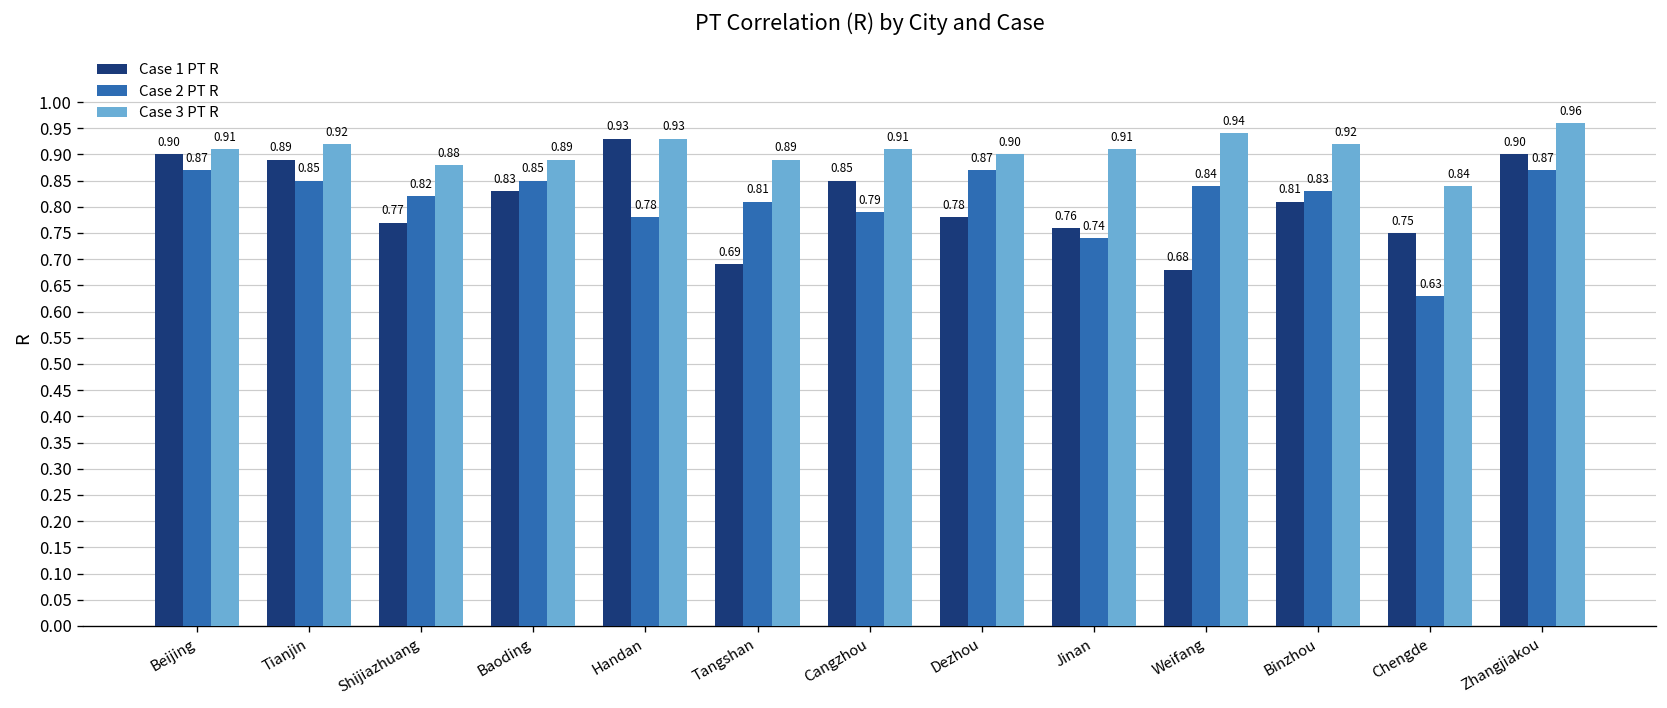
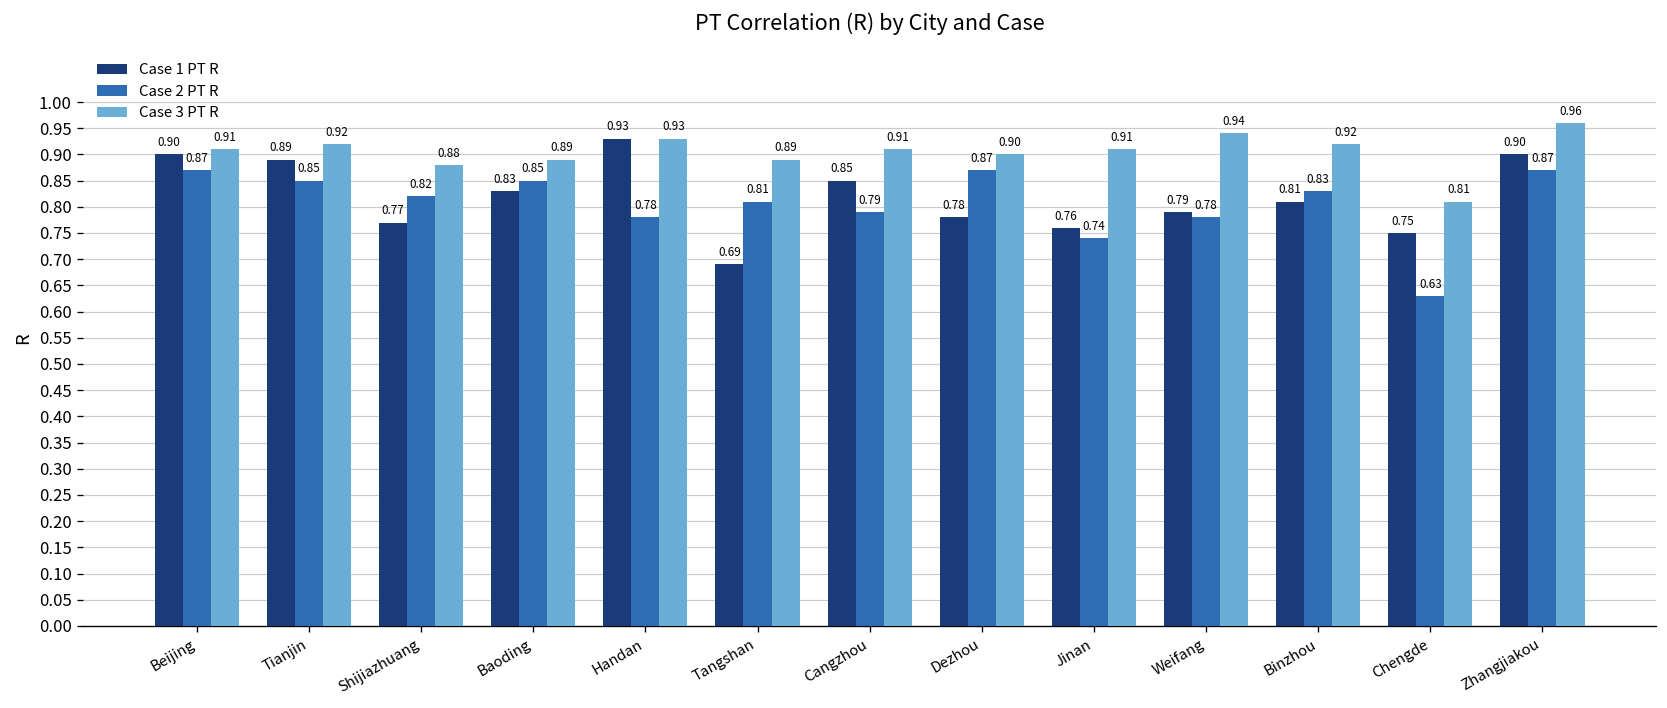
Case 1 PT R, Weifang: 0.68 -> 0.79
Case 2 PT R, Weifang: 0.84 -> 0.78
Case 3 PT R, Chengde: 0.84 -> 0.81
